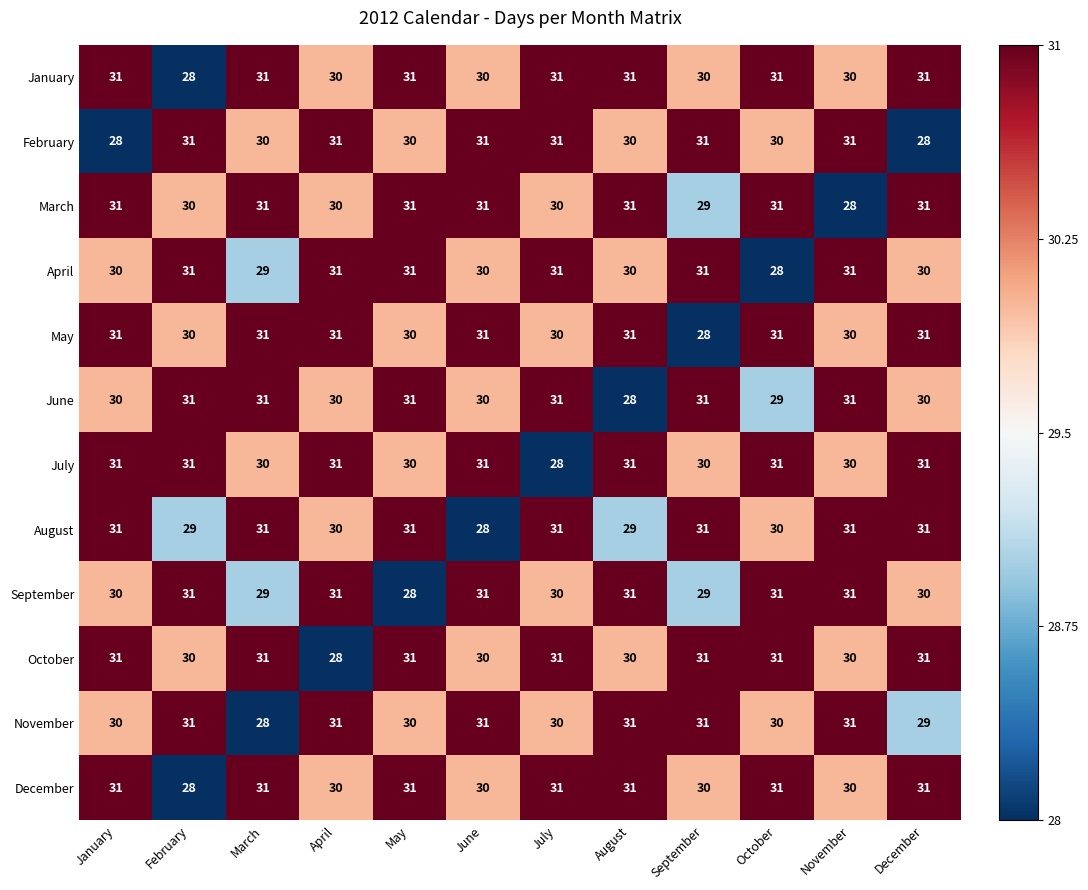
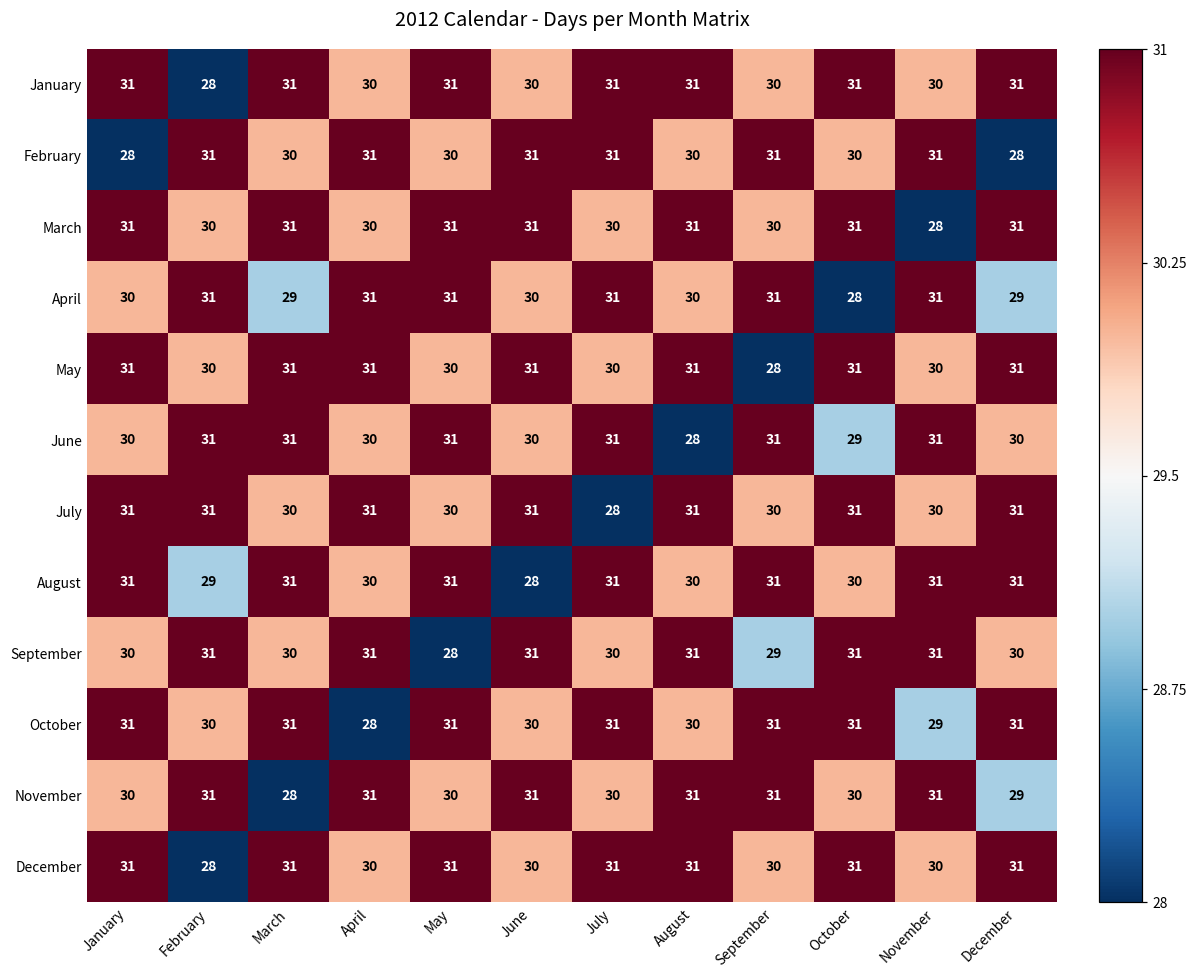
March, September: 29 -> 30
April, December: 30 -> 29
August, August: 29 -> 30
September, March: 29 -> 30
October, November: 30 -> 29
